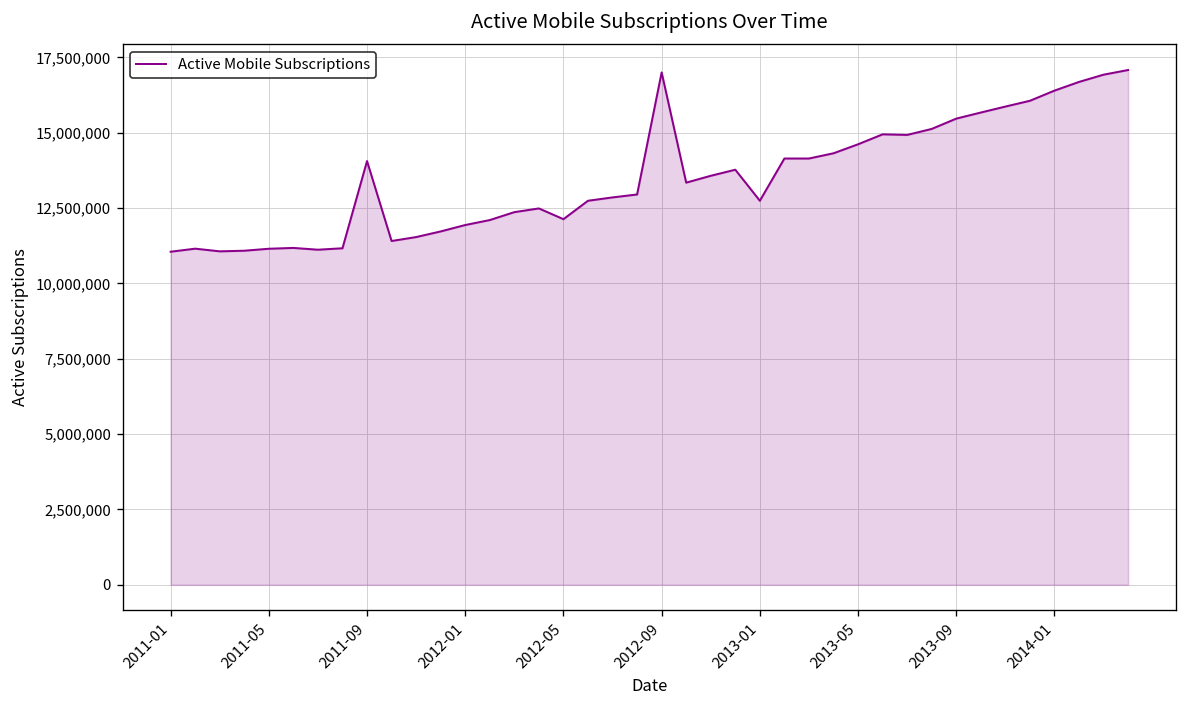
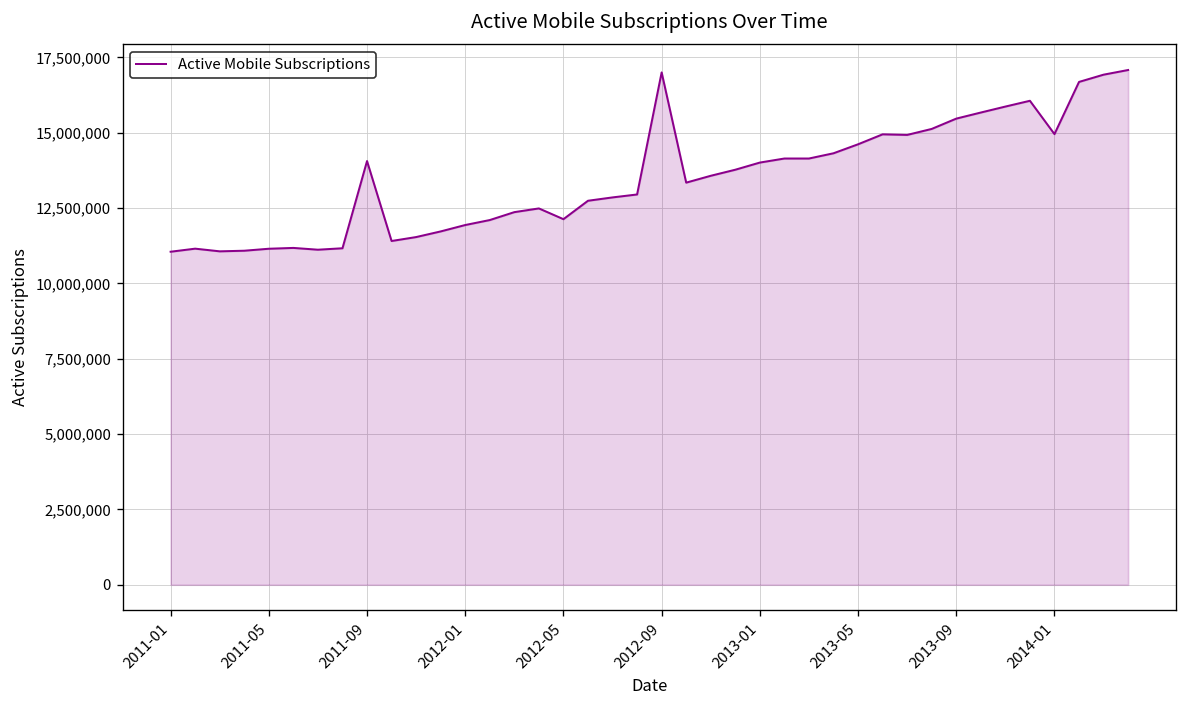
2013-01: 12,700,000 -> 14,000,000
2014-01: 16,400,000 -> 15,000,000
